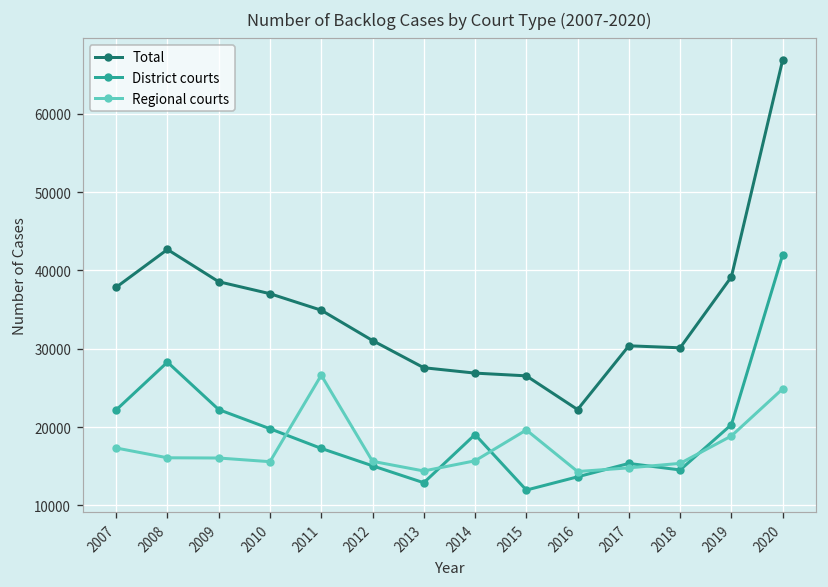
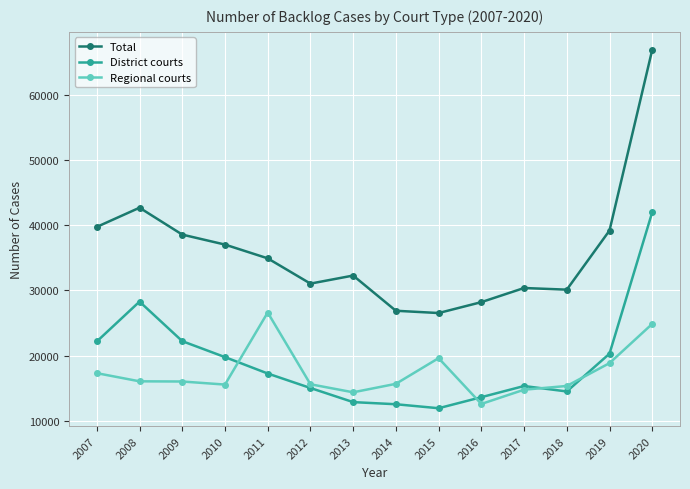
Total, 2007: 38000 -> 40000
Total, 2013: 28000 -> 32000
District courts, 2014: 19000 -> 13000
Total, 2016: 22000 -> 28000
Regional courts, 2016: 14000 -> 13000
